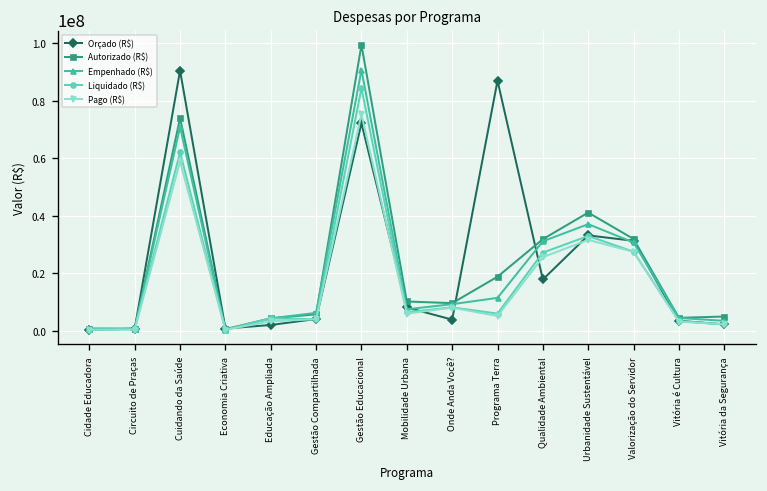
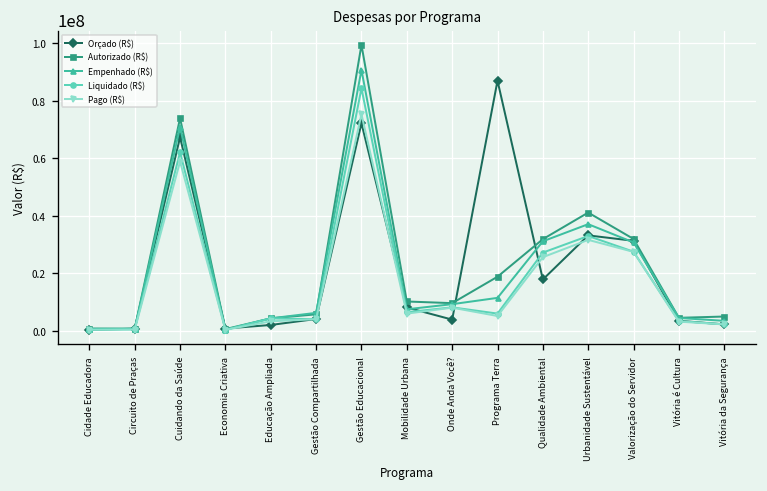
Orçado (R$), Cuidando da Saúde: 91000000 -> 67000000
